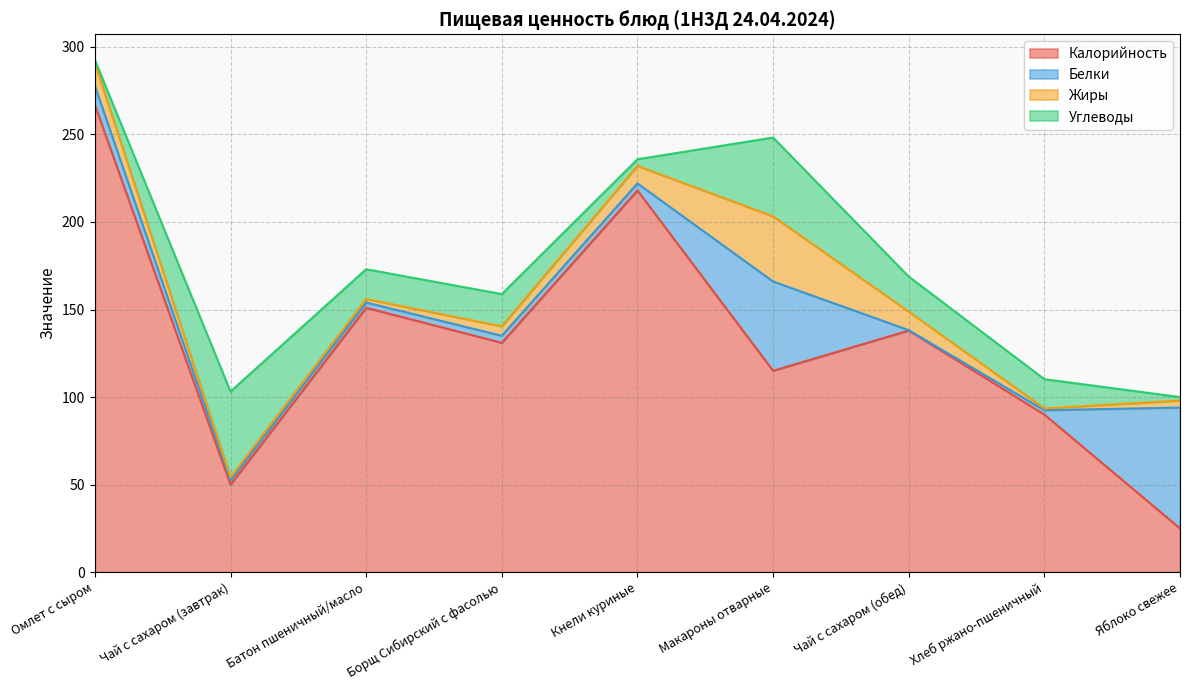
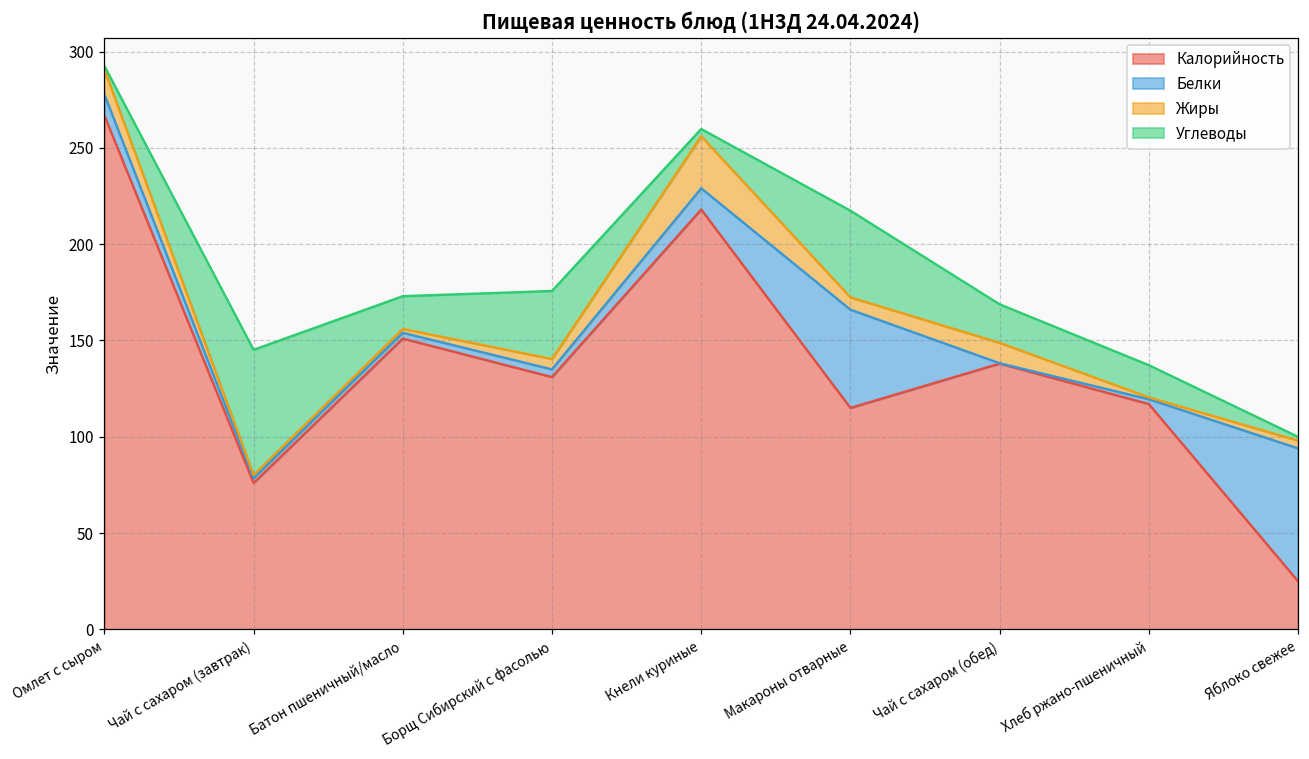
Калорийность, Чай с сахаром (завтрак): 50 -> 76
Углеводы, Чай с сахаром (завтрак): 49 -> 65
Углеводы, Борщ Сибирский с фасолью: 18 -> 35
Белки, Кнели куриные: 4 -> 11
Жиры, Кнели куриные: 10 -> 27
Жиры, Макароны отварные: 37 -> 6
Калорийность, Хлеб ржано-пшеничный: 90 -> 117
